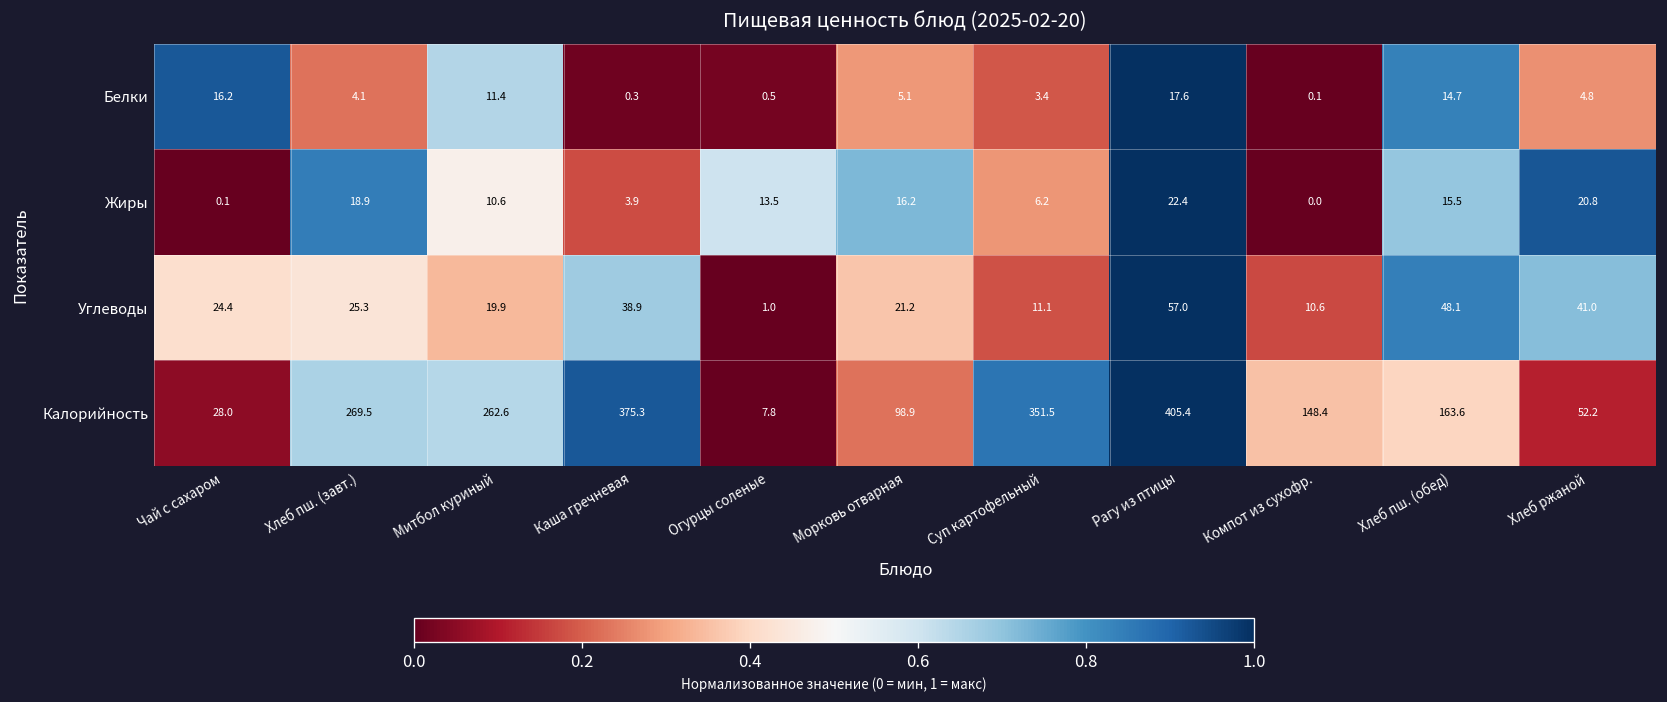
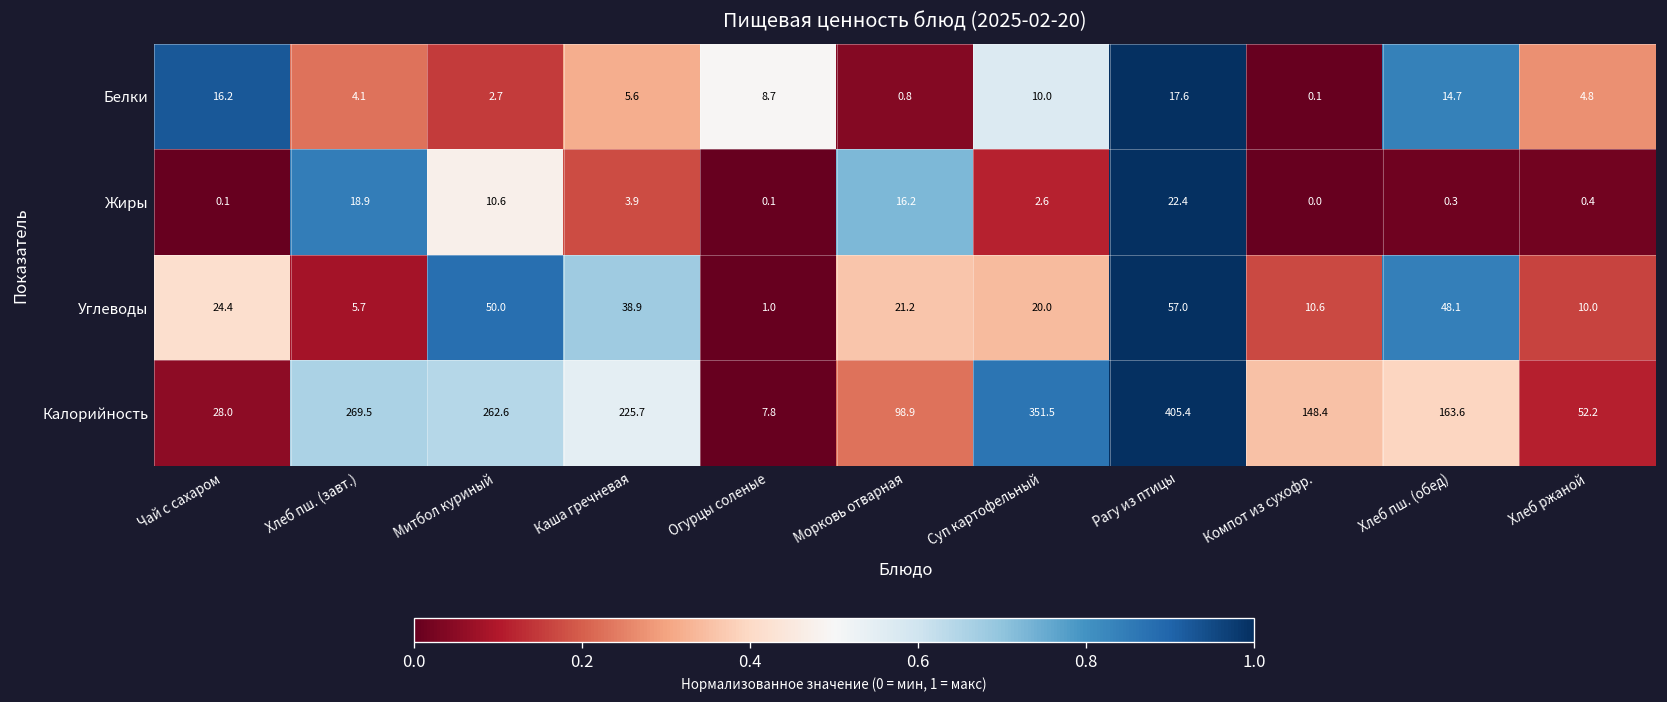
Белки, Митбол куриный: 11.4 -> 2.7
Белки, Каша гречневая: 0.3 -> 5.6
Белки, Огурцы соленые: 0.5 -> 8.7
Белки, Морковь отварная: 5.1 -> 0.8
Белки, Суп картофельный: 3.4 -> 10.0
Жиры, Огурцы соленые: 13.5 -> 0.1
Жиры, Суп картофельный: 6.2 -> 2.6
Жиры, Хлеб пш. (обед): 15.5 -> 0.3
Жиры, Хлеб ржаной: 20.8 -> 0.4
Углеводы, Хлеб пш. (завт.): 25.3 -> 5.7
Углеводы, Митбол куриный: 19.9 -> 50.0
Углеводы, Суп картофельный: 11.1 -> 20.0
Углеводы, Хлеб ржаной: 41.0 -> 10.0
Калорийность, Каша гречневая: 375.3 -> 225.7
